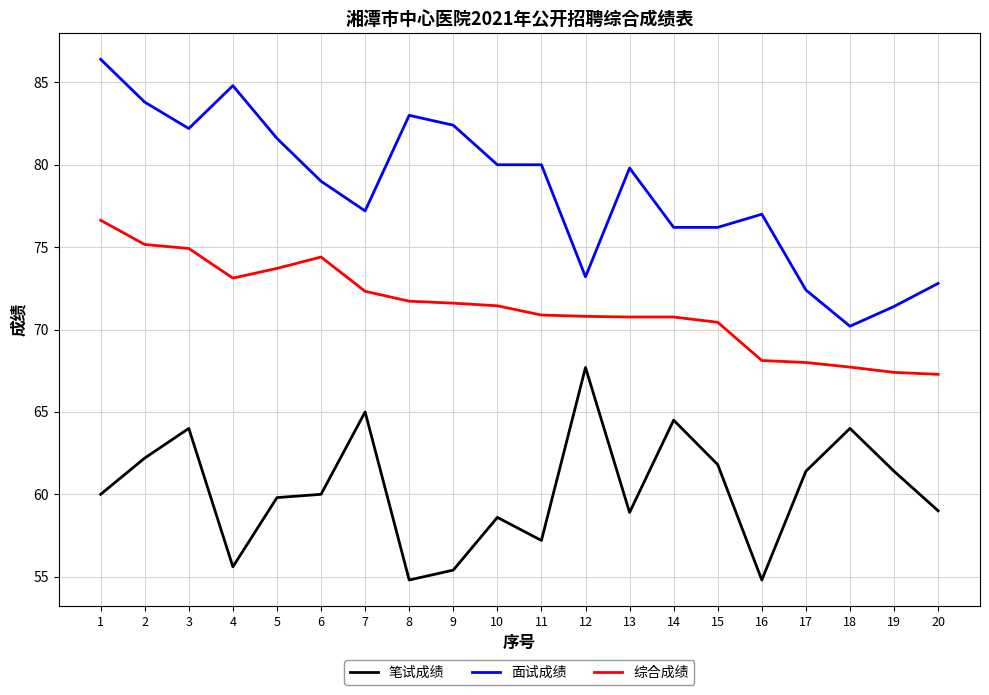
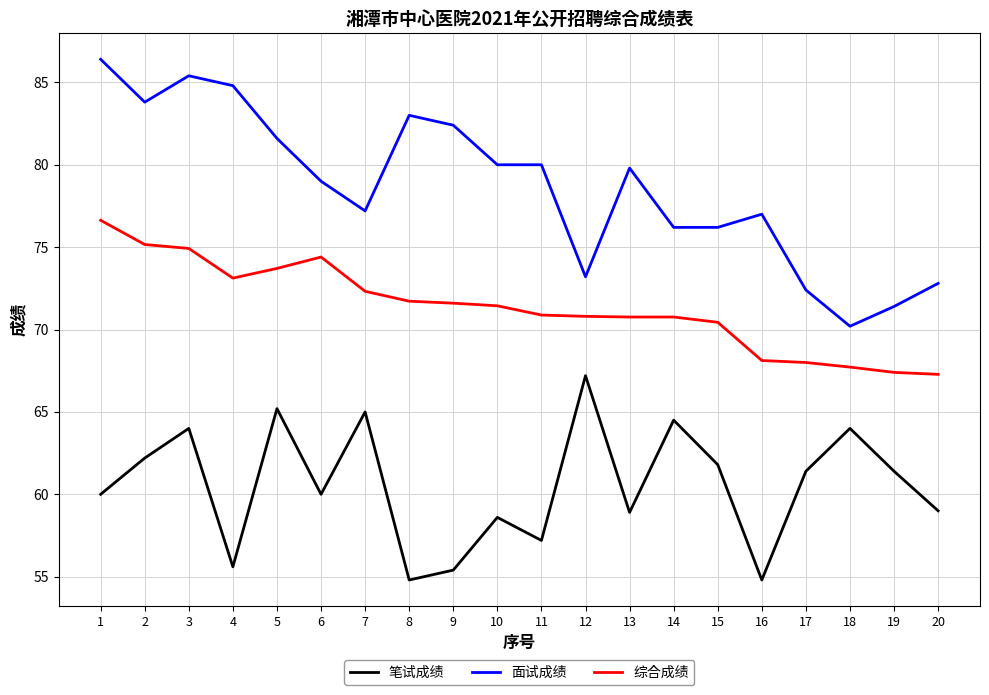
面试成绩, 3: 82.2 -> 85.4
笔试成绩, 5: 59.8 -> 65.2
笔试成绩, 12: 67.7 -> 67.2
